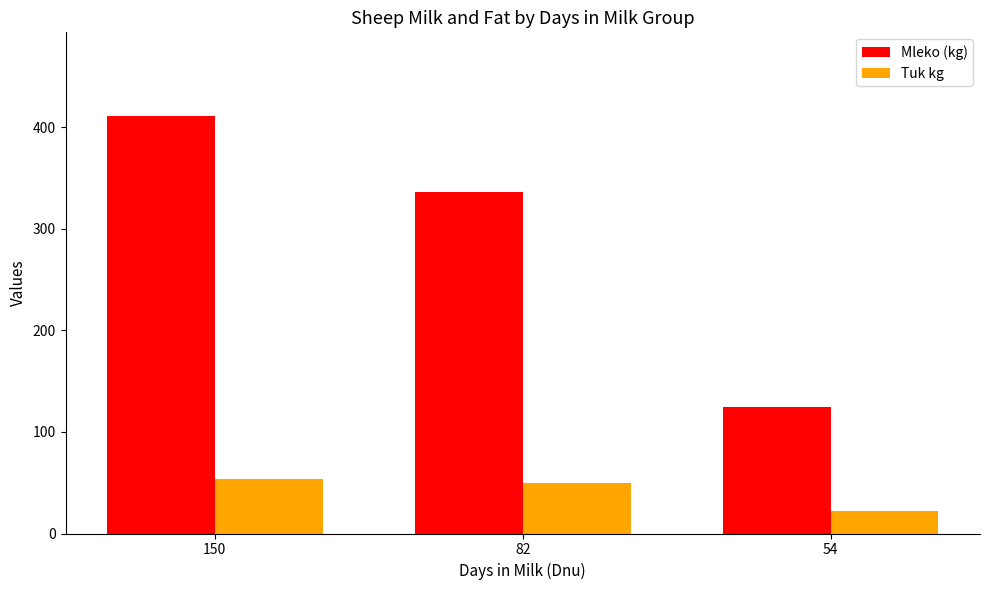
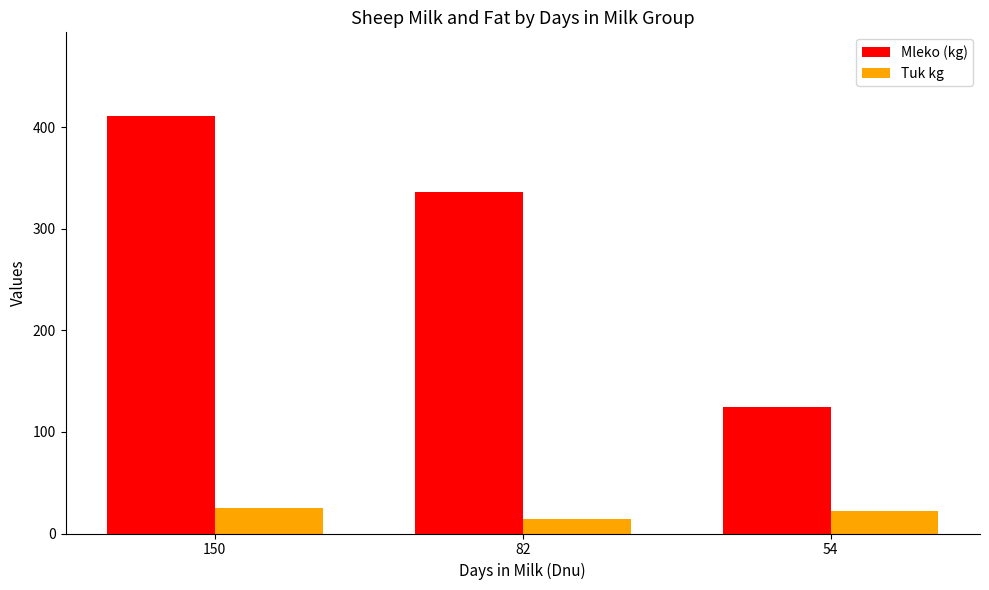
Tuk kg, 150: 53 -> 25
Tuk kg, 82: 50 -> 15
